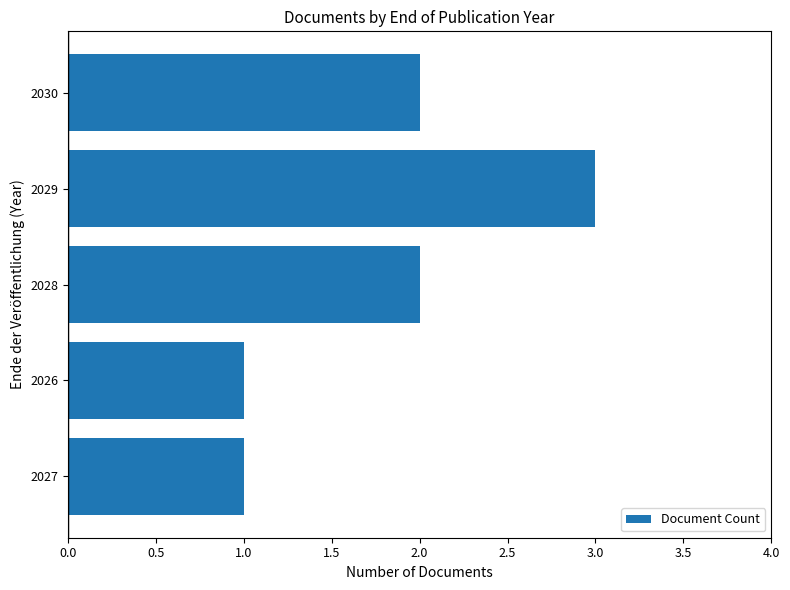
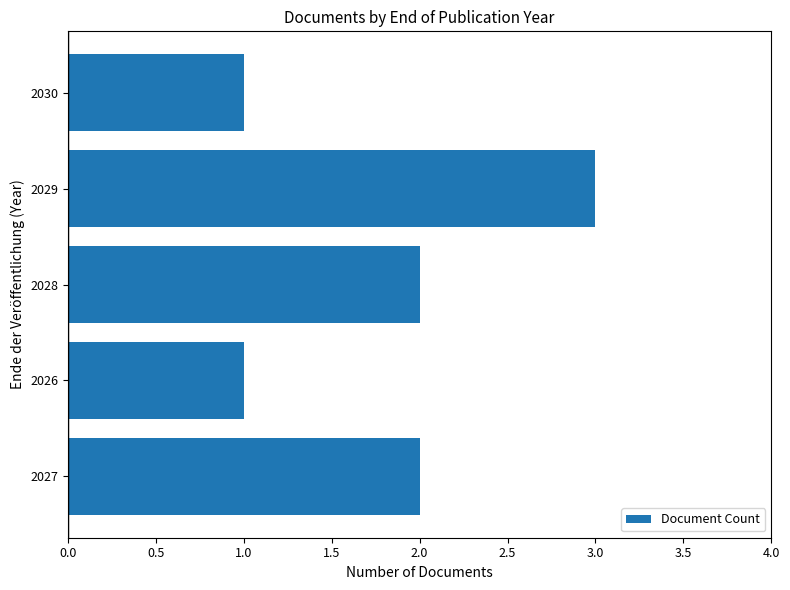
2030: 2 -> 1
2027: 1 -> 2
